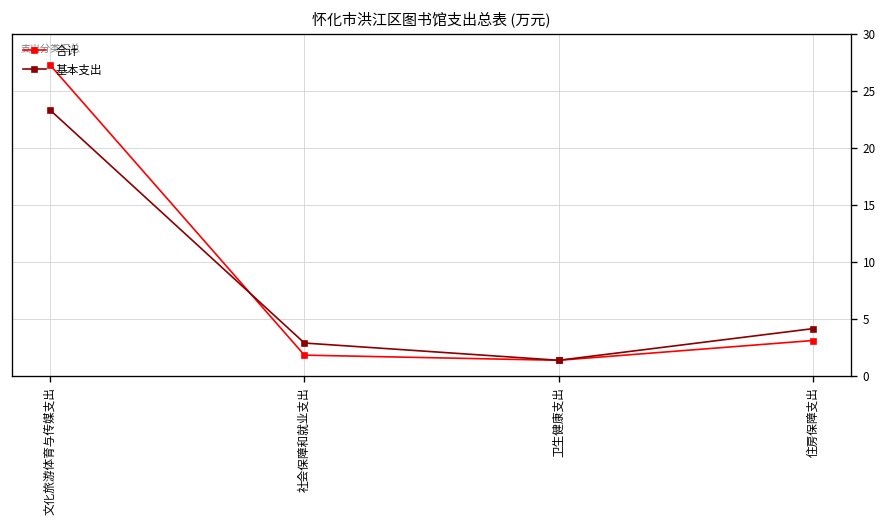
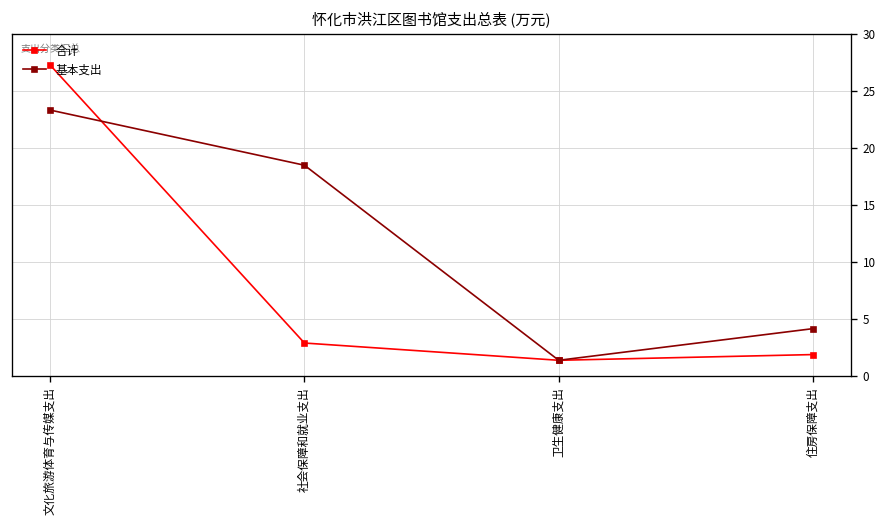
合计, 社会保障和就业支出: 2 -> 3
基本支出, 社会保障和就业支出: 3 -> 18
合计, 住房保障支出: 3 -> 2
